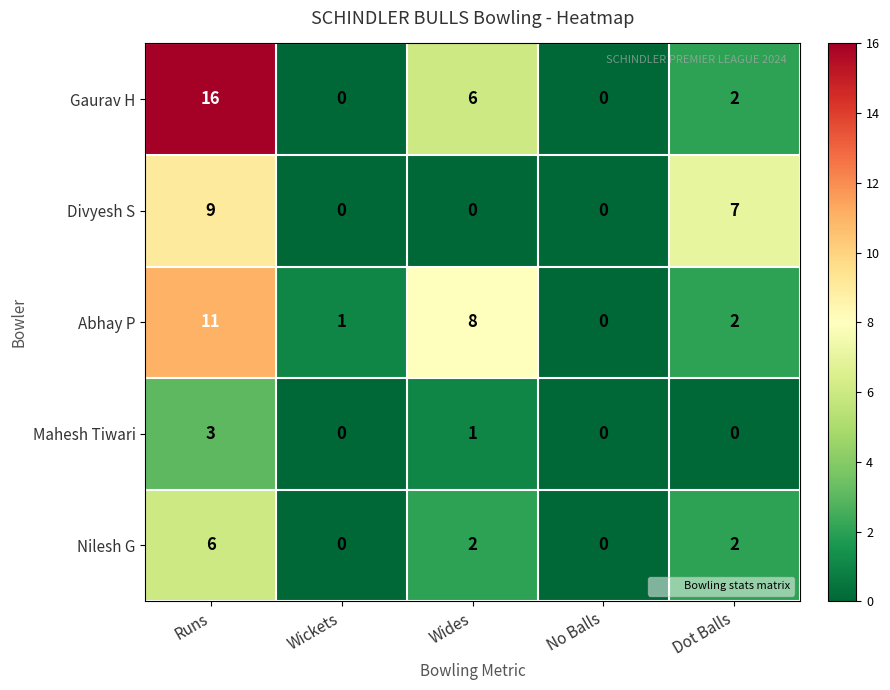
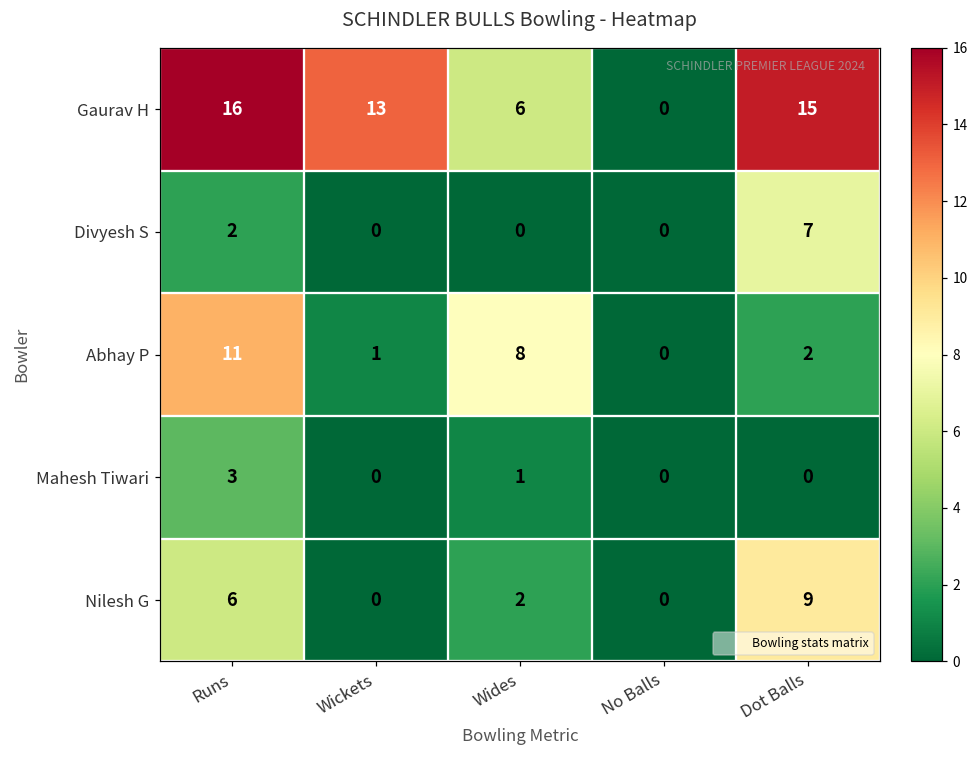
Gaurav H, Wickets: 0 -> 13
Gaurav H, Dot Balls: 2 -> 15
Divyesh S, Runs: 9 -> 2
Nilesh G, Dot Balls: 2 -> 9
